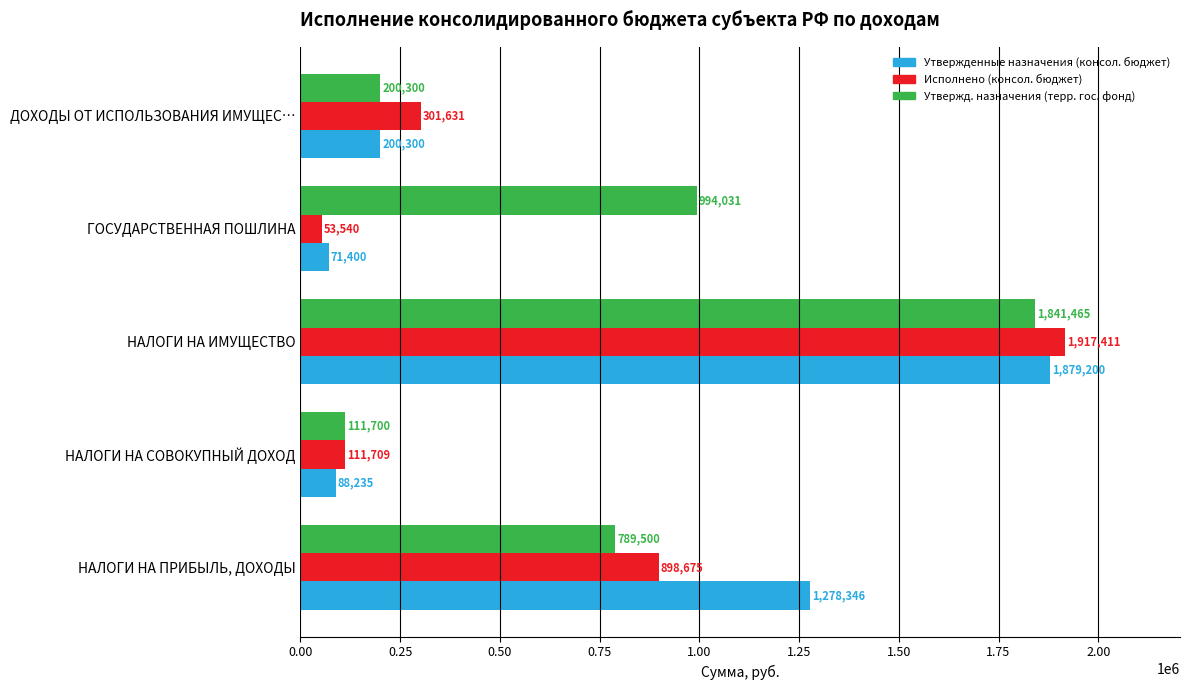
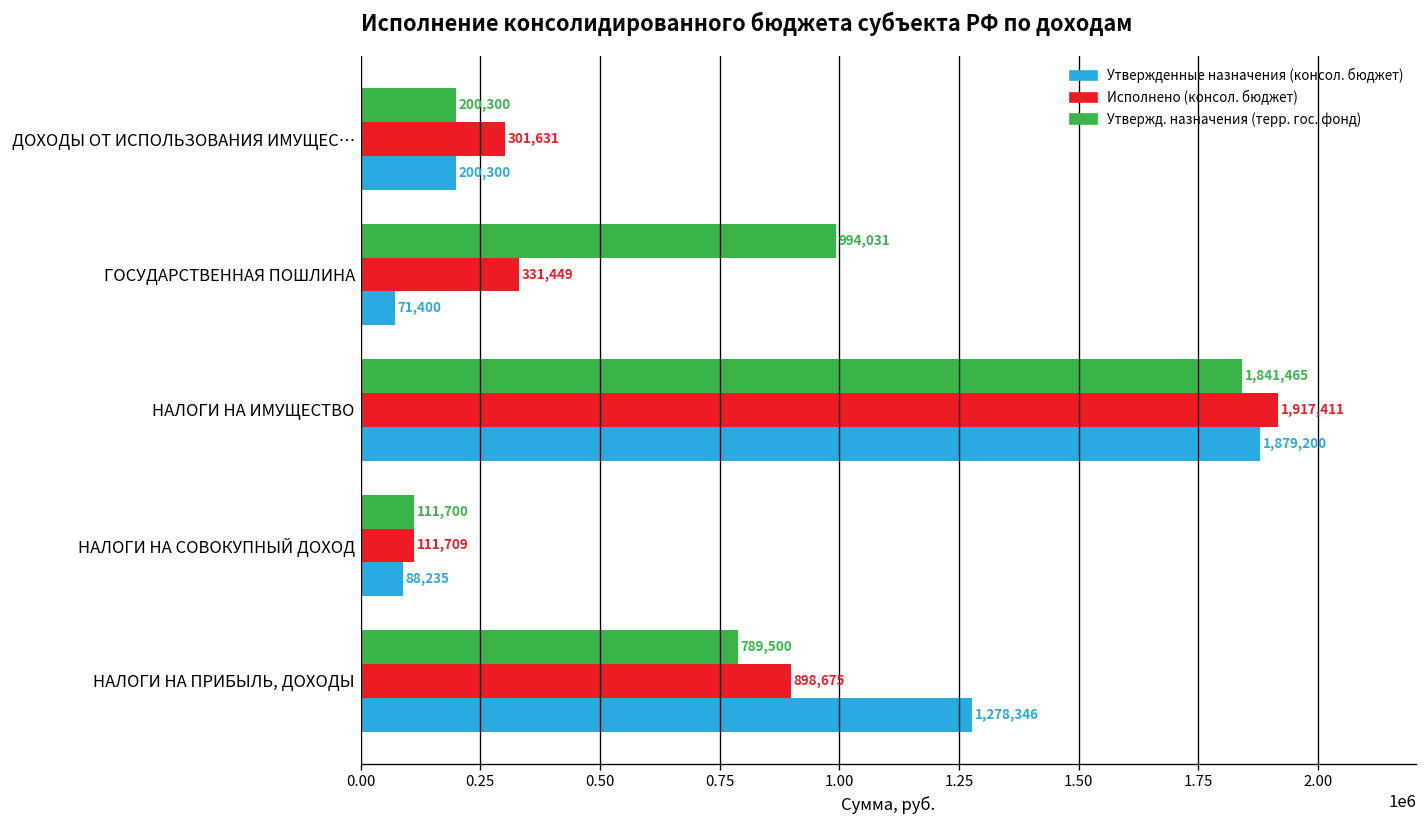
Исполнено (консол. бюджет), ГОСУДАРСТВЕННАЯ ПОШЛИНА: 53,540 -> 331,449
